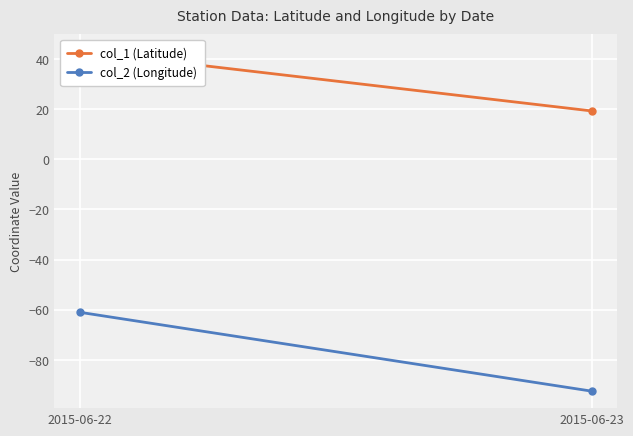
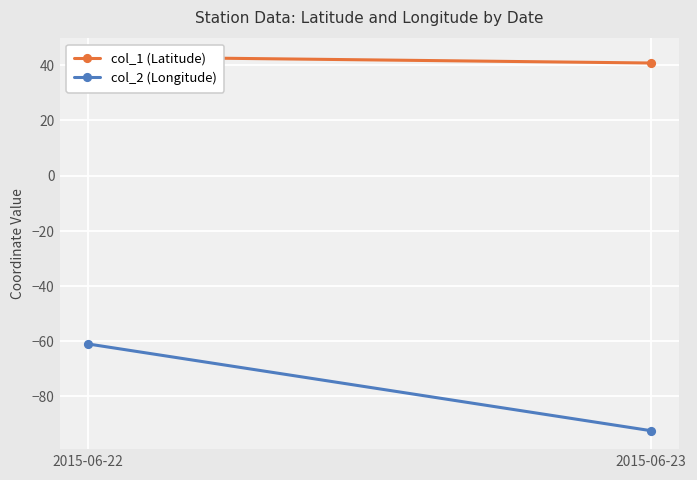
col_1 (Latitude), 2015-06-23: 19 -> 41
